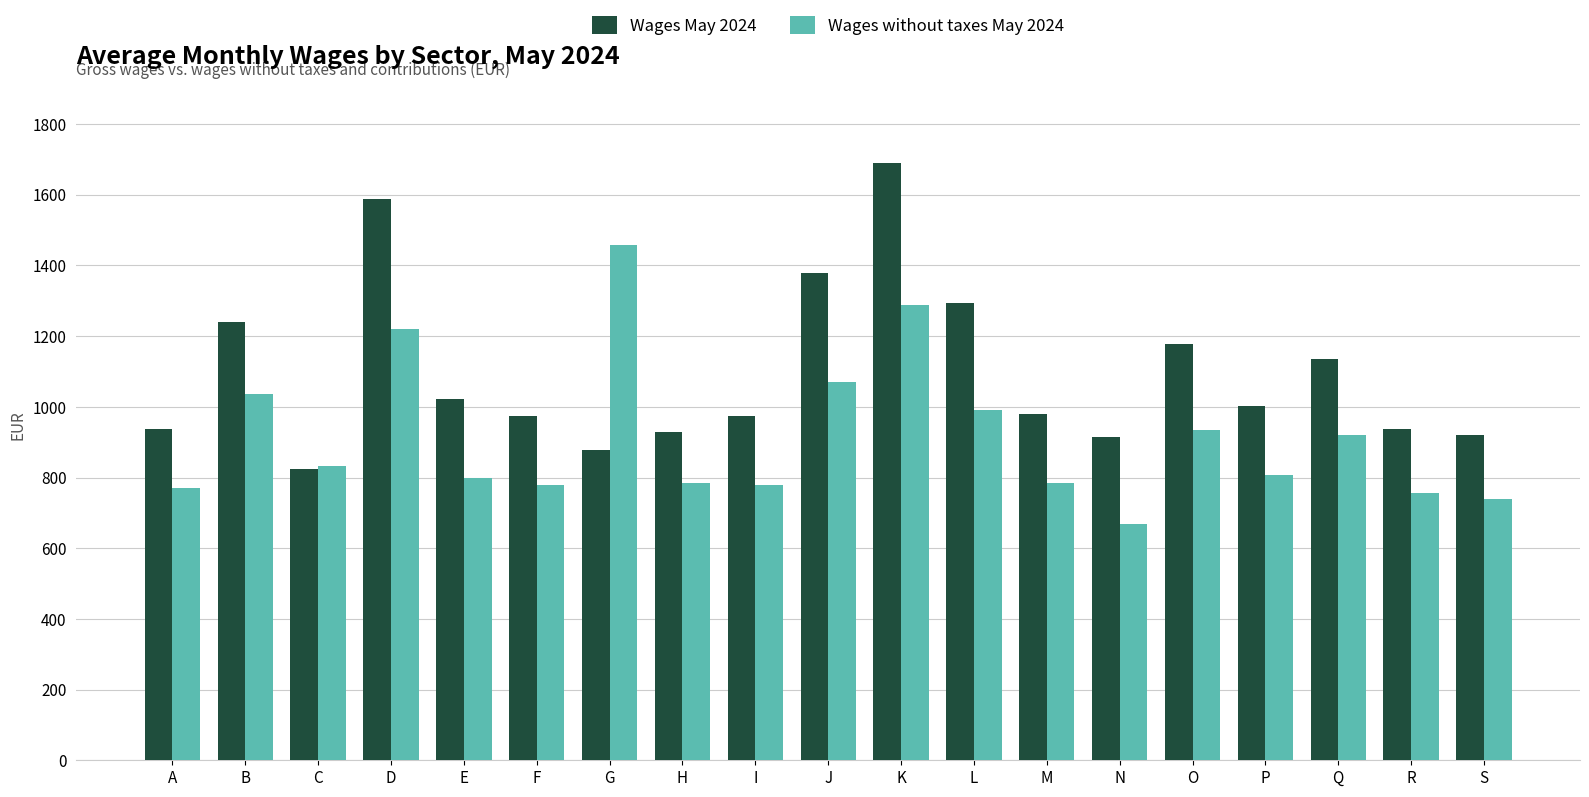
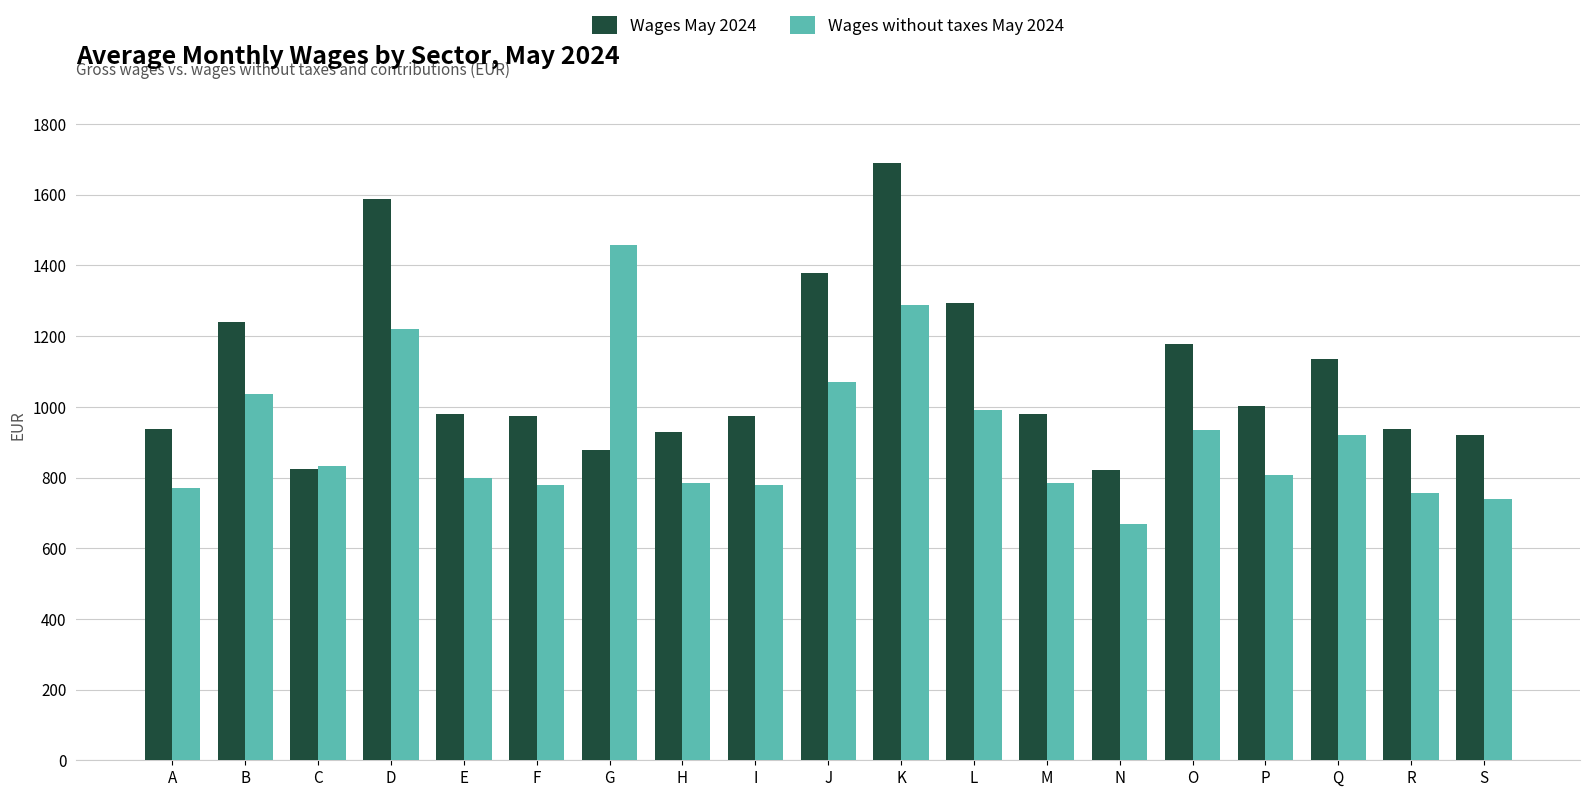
Wages May 2024, E: 1020 -> 980
Wages May 2024, N: 920 -> 820
